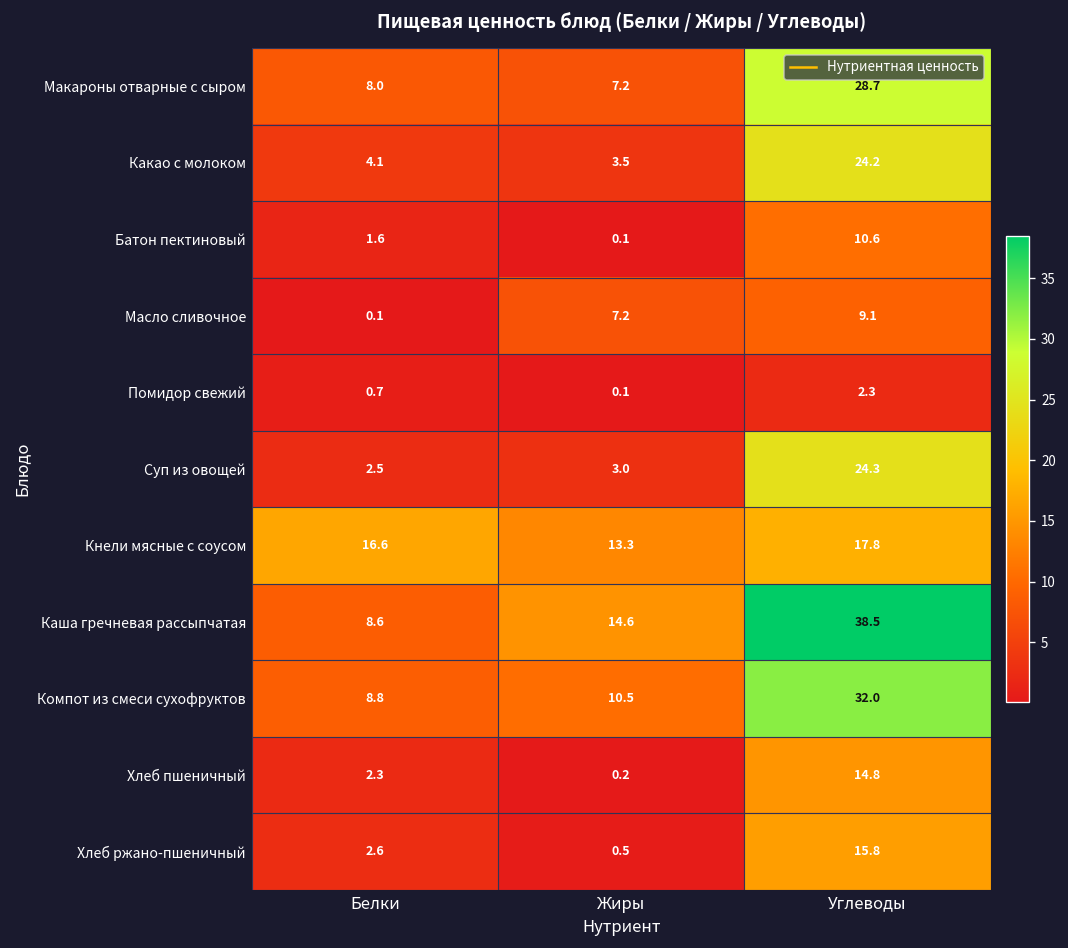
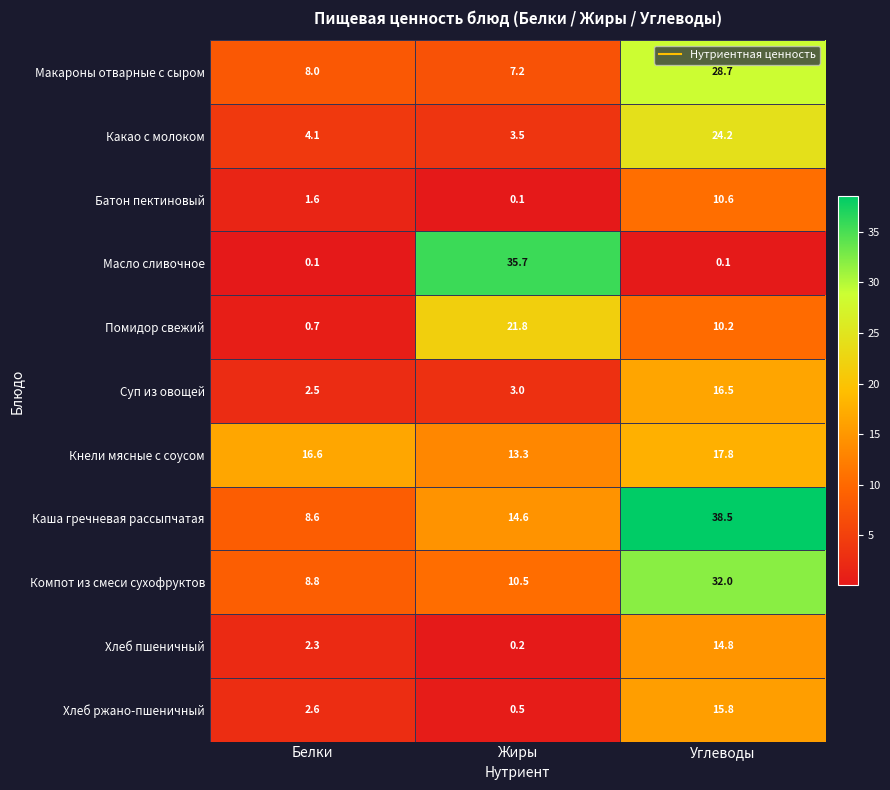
Масло сливочное, Жиры: 7.2 -> 35.7
Масло сливочное, Углеводы: 9.1 -> 0.1
Помидор свежий, Жиры: 0.1 -> 21.8
Помидор свежий, Углеводы: 2.3 -> 10.2
Суп из овощей, Углеводы: 24.3 -> 16.5
